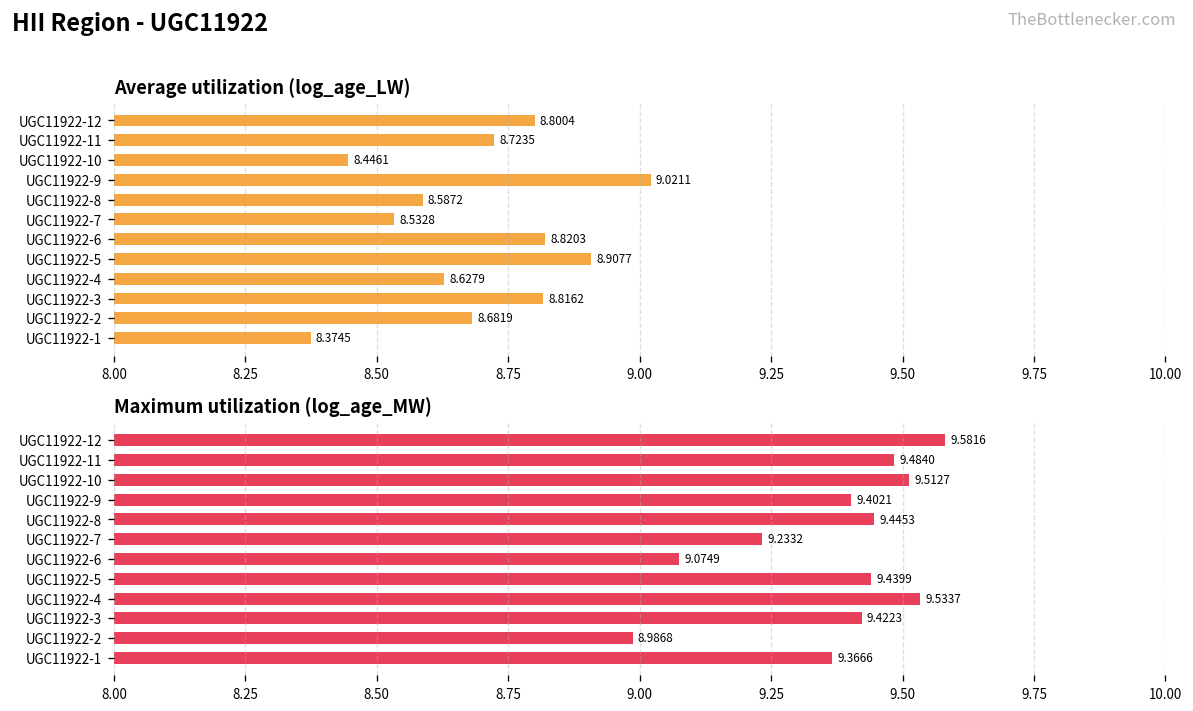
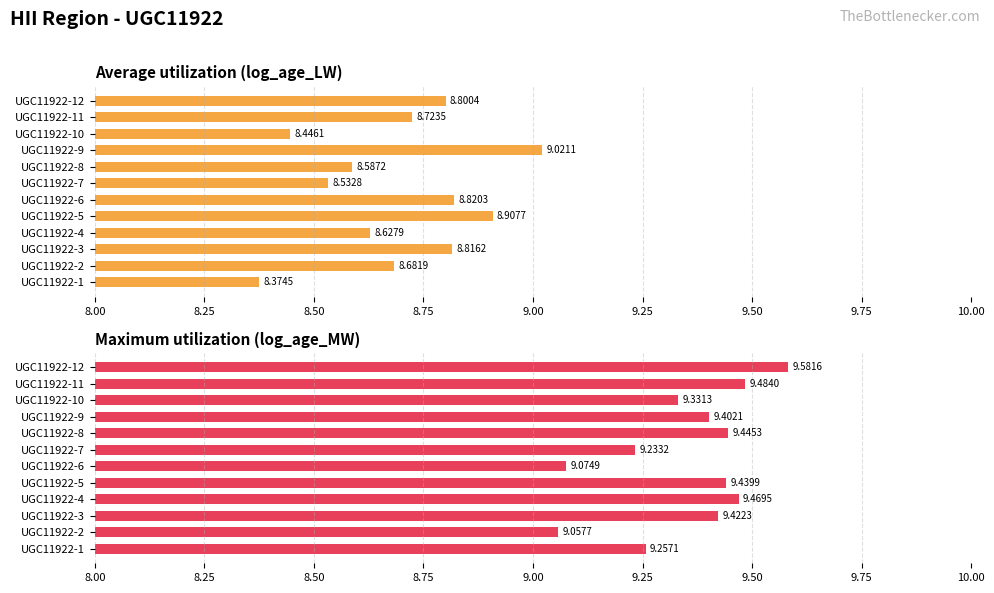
Maximum utilization (log_age_MW), UGC11922-10: 9.5127 -> 9.3313
Maximum utilization (log_age_MW), UGC11922-4: 9.5337 -> 9.4695
Maximum utilization (log_age_MW), UGC11922-2: 8.9868 -> 9.0577
Maximum utilization (log_age_MW), UGC11922-1: 9.3666 -> 9.2571
